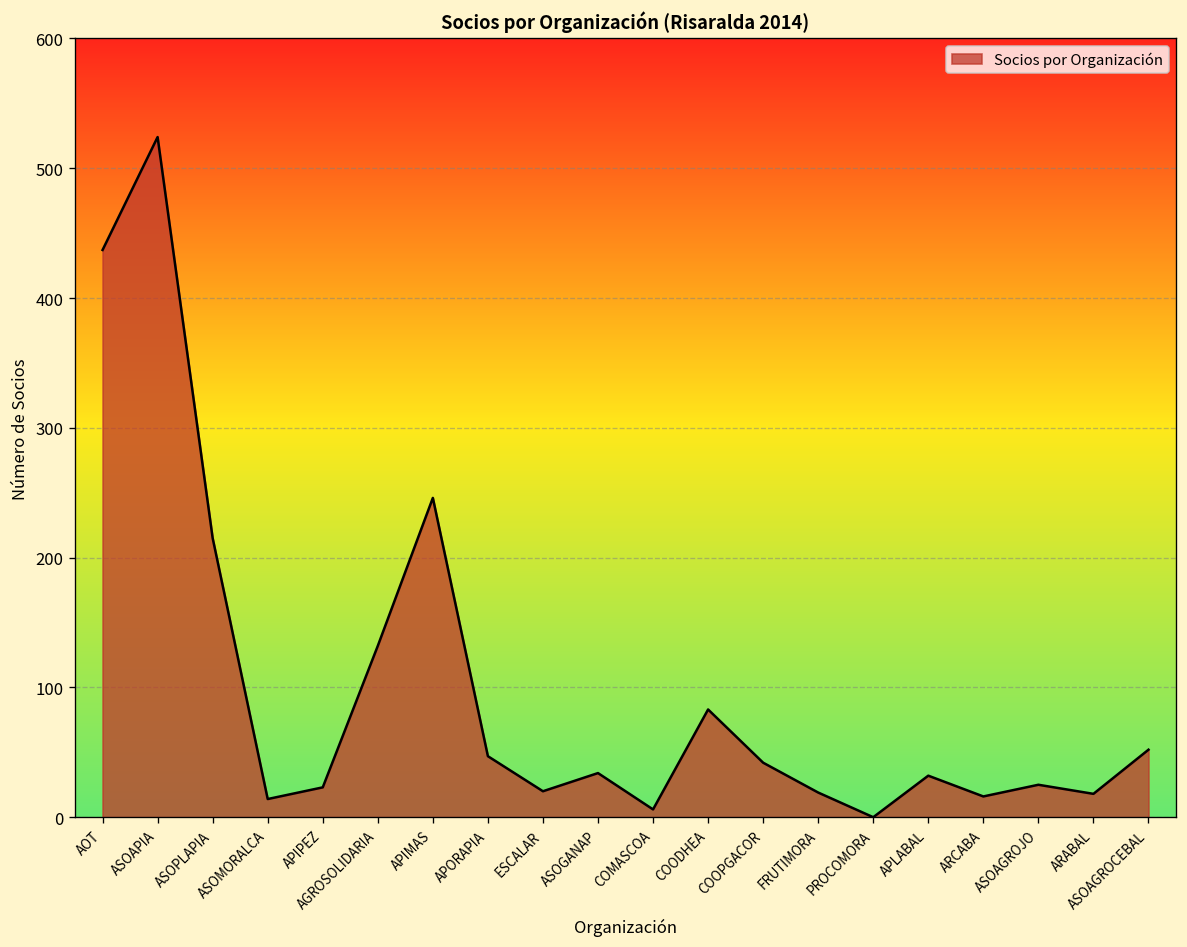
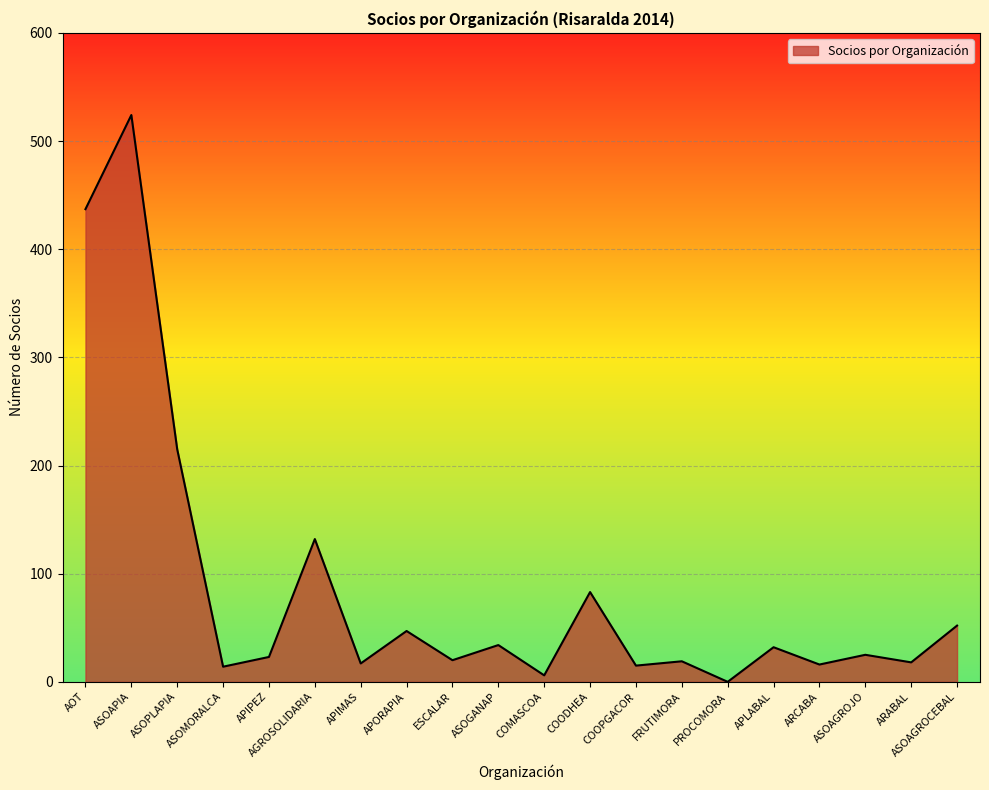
APIMAS: 246 -> 17
COOPGACOR: 42 -> 15
